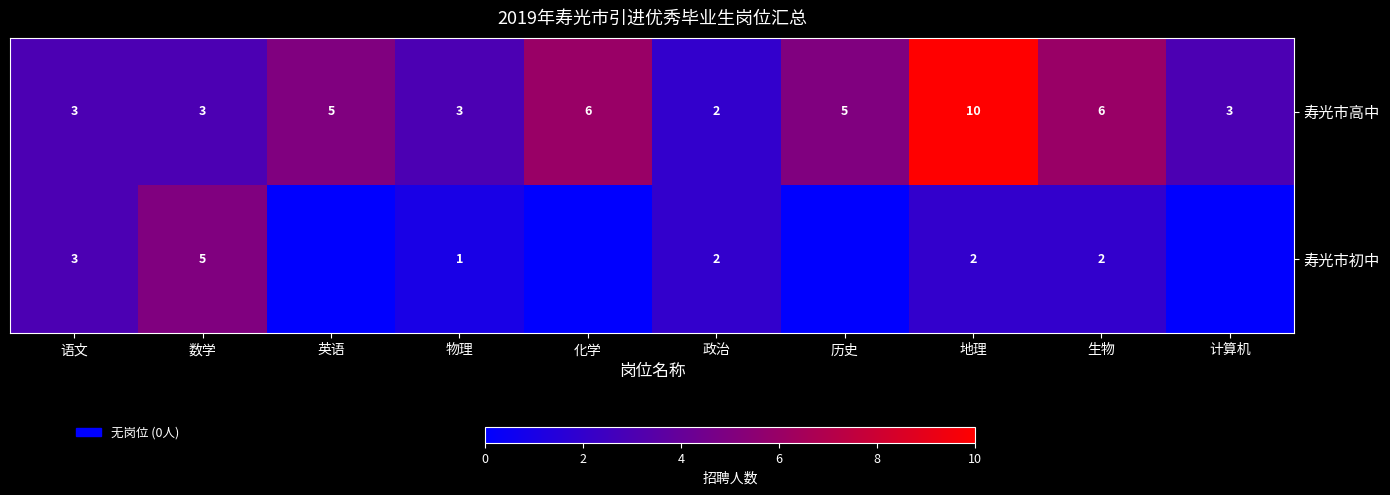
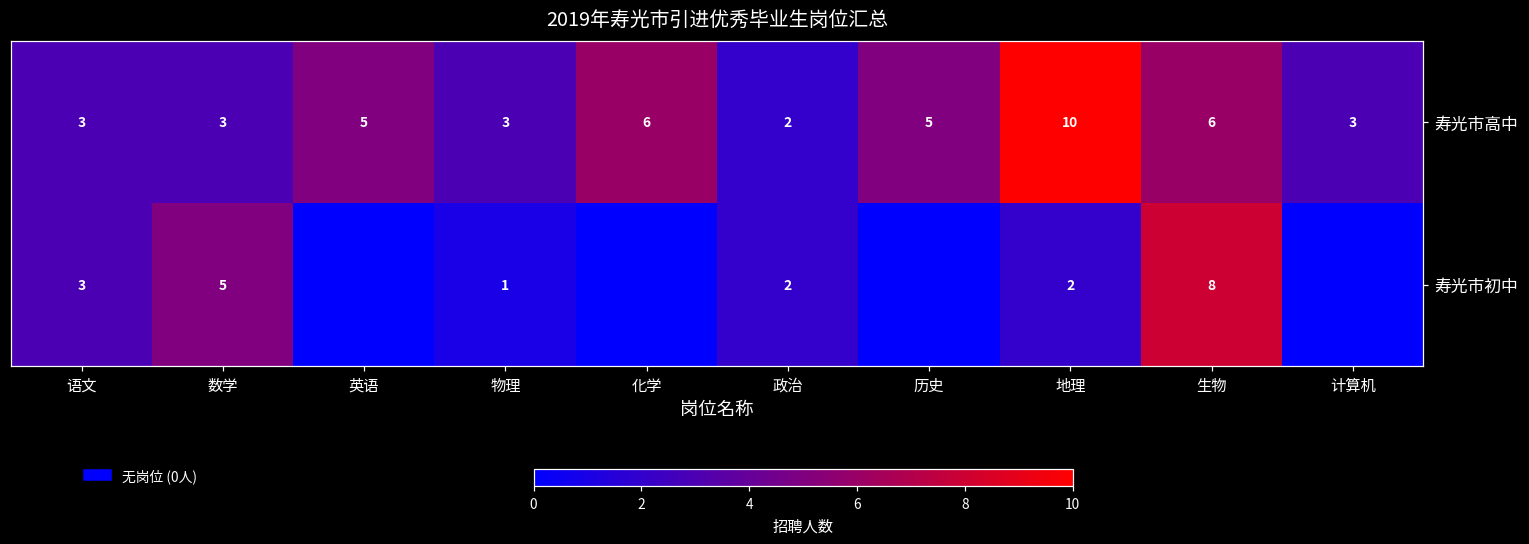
寿光市初中, 生物: 2 -> 8
